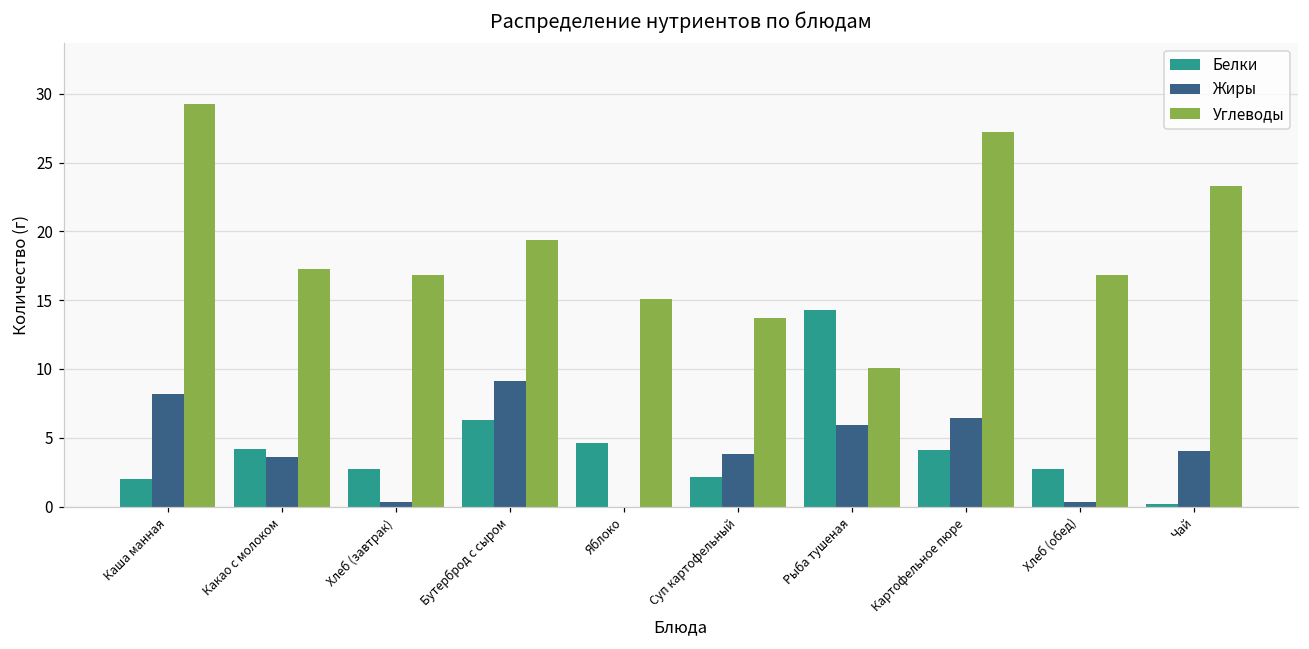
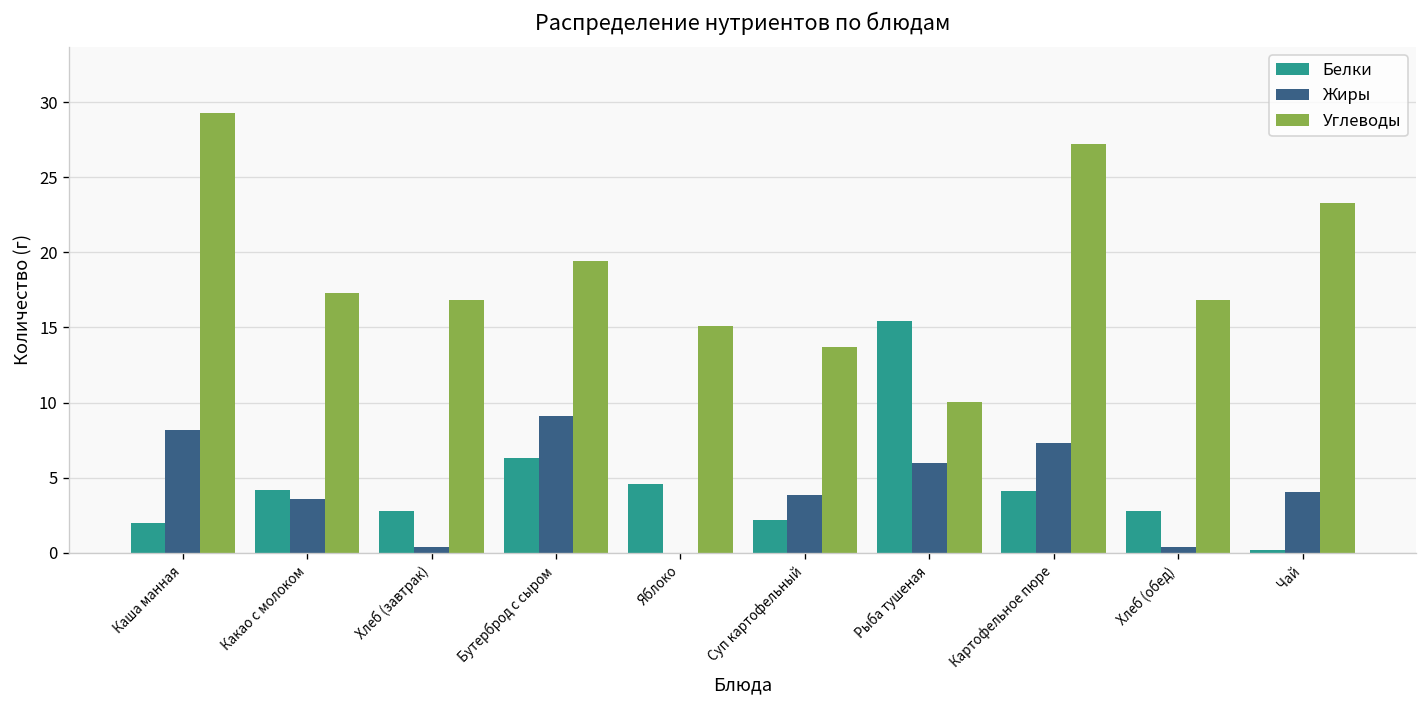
Белки, Рыба тушеная: 14.3 -> 15.4
Жиры, Картофельное пюре: 6.4 -> 7.3
